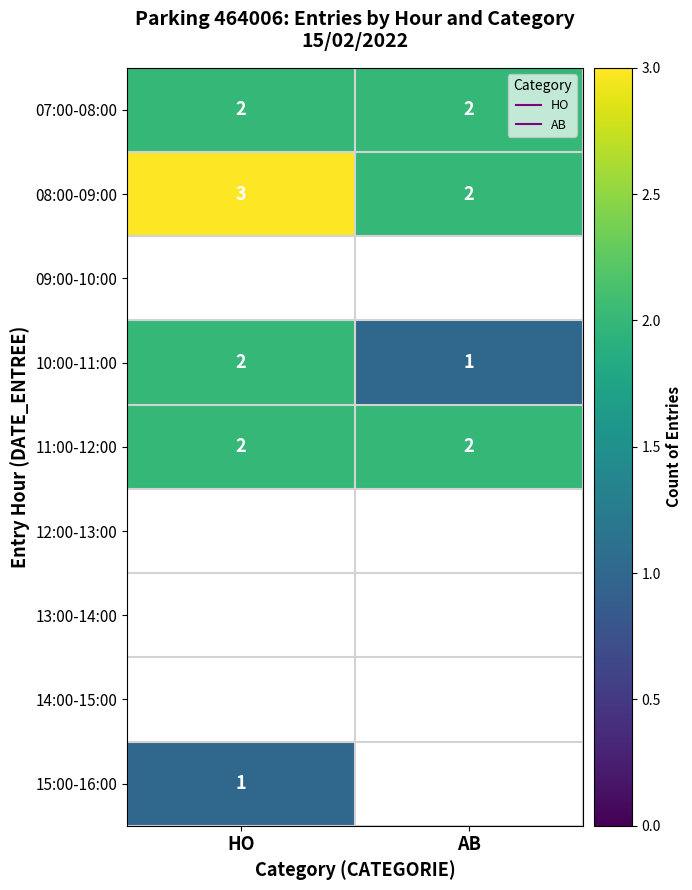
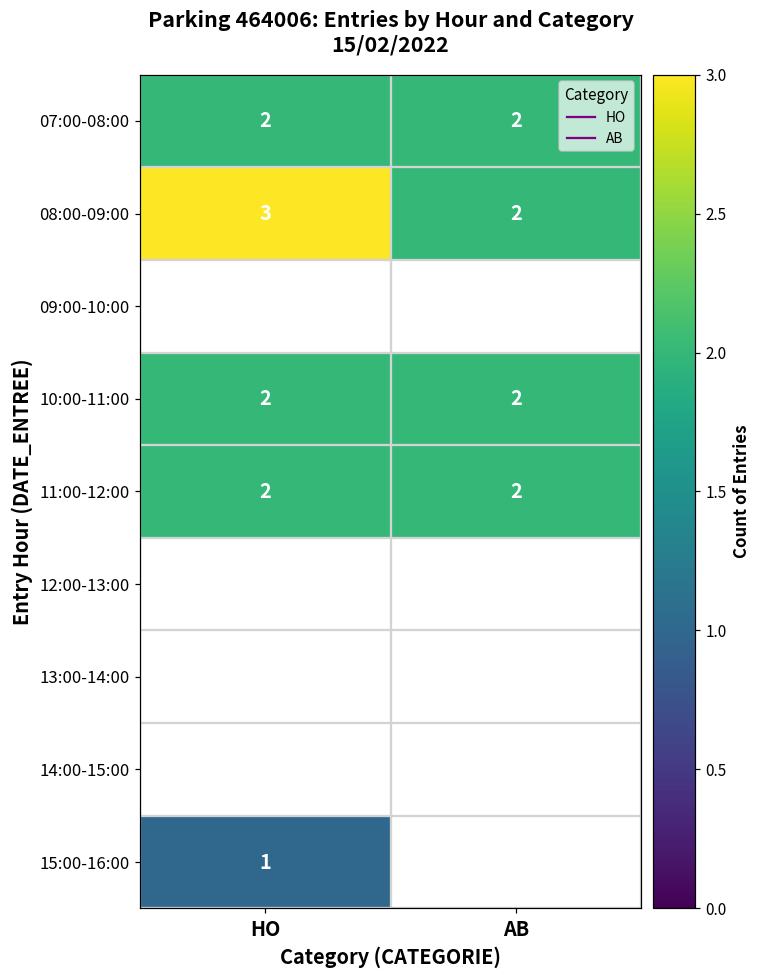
10:00-11:00, AB: 1 -> 2
